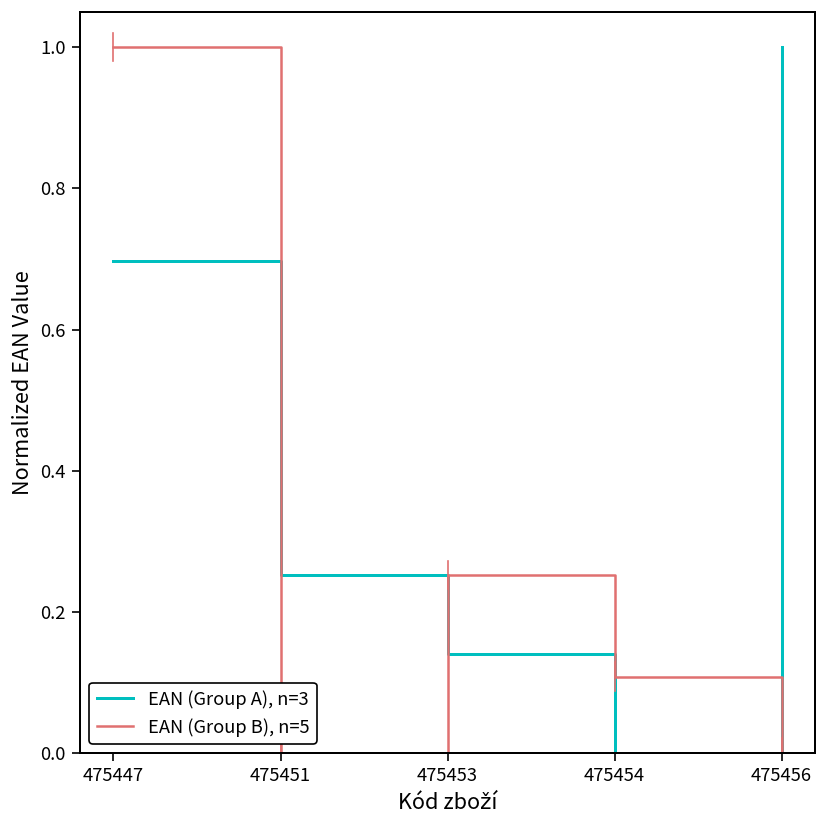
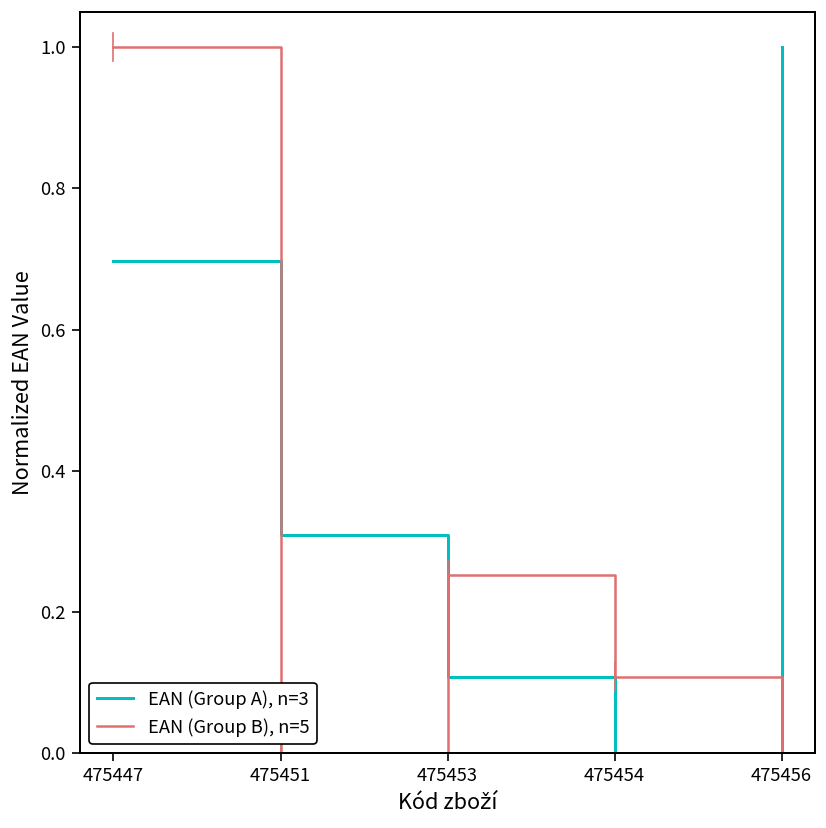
EAN (Group A), n=3, 475451: 0.25 -> 0.31
EAN (Group A), n=3, 475453: 0.14 -> 0.11
